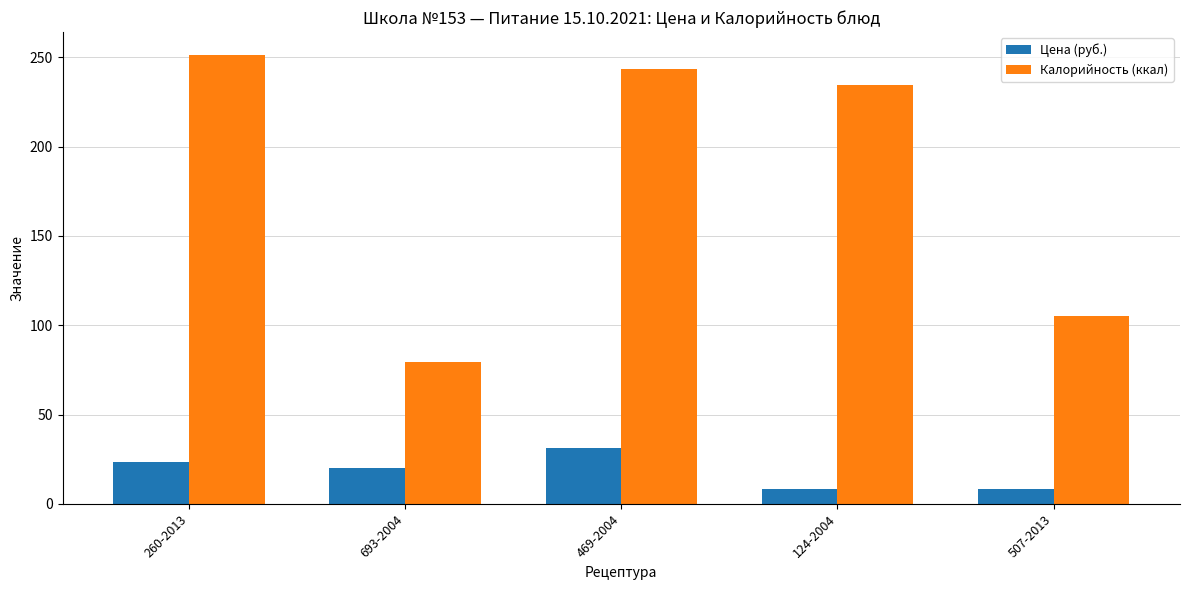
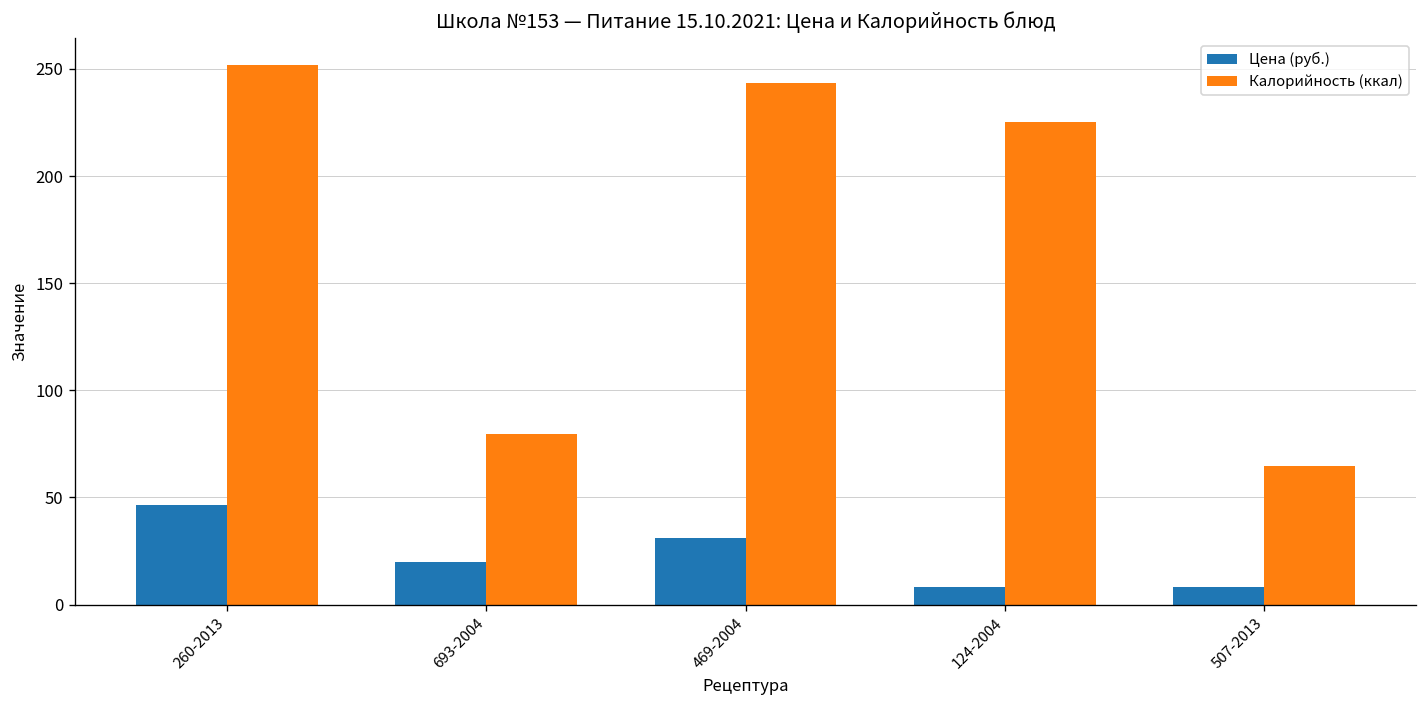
Цена (руб.), 260-2013: 23 -> 46
Калорийность (ккал), 124-2004: 235 -> 225
Калорийность (ккал), 507-2013: 105 -> 65
